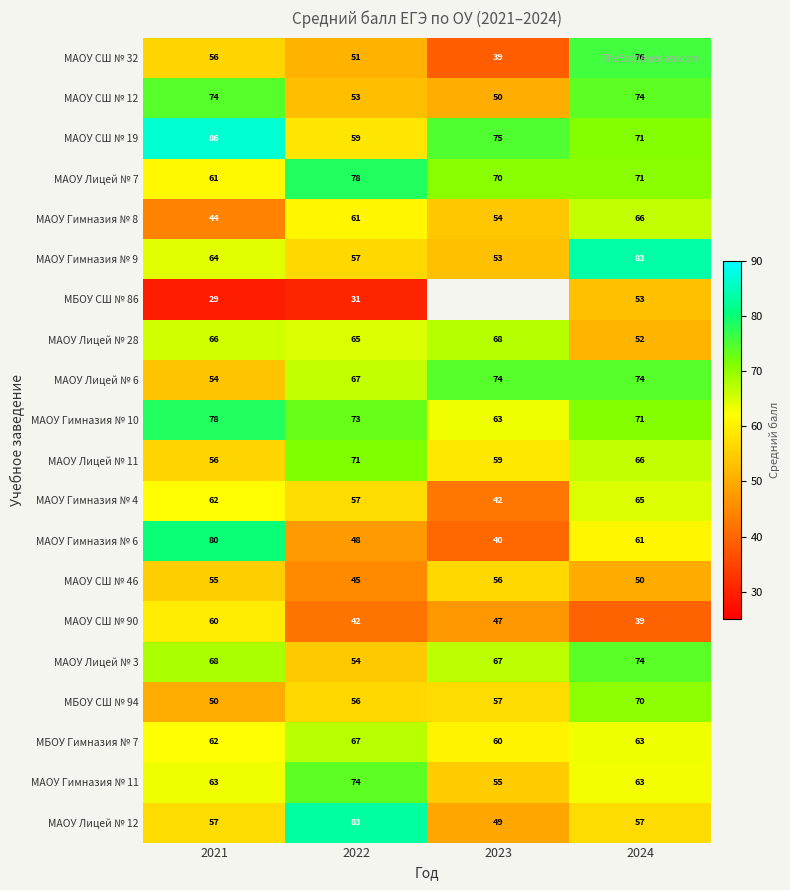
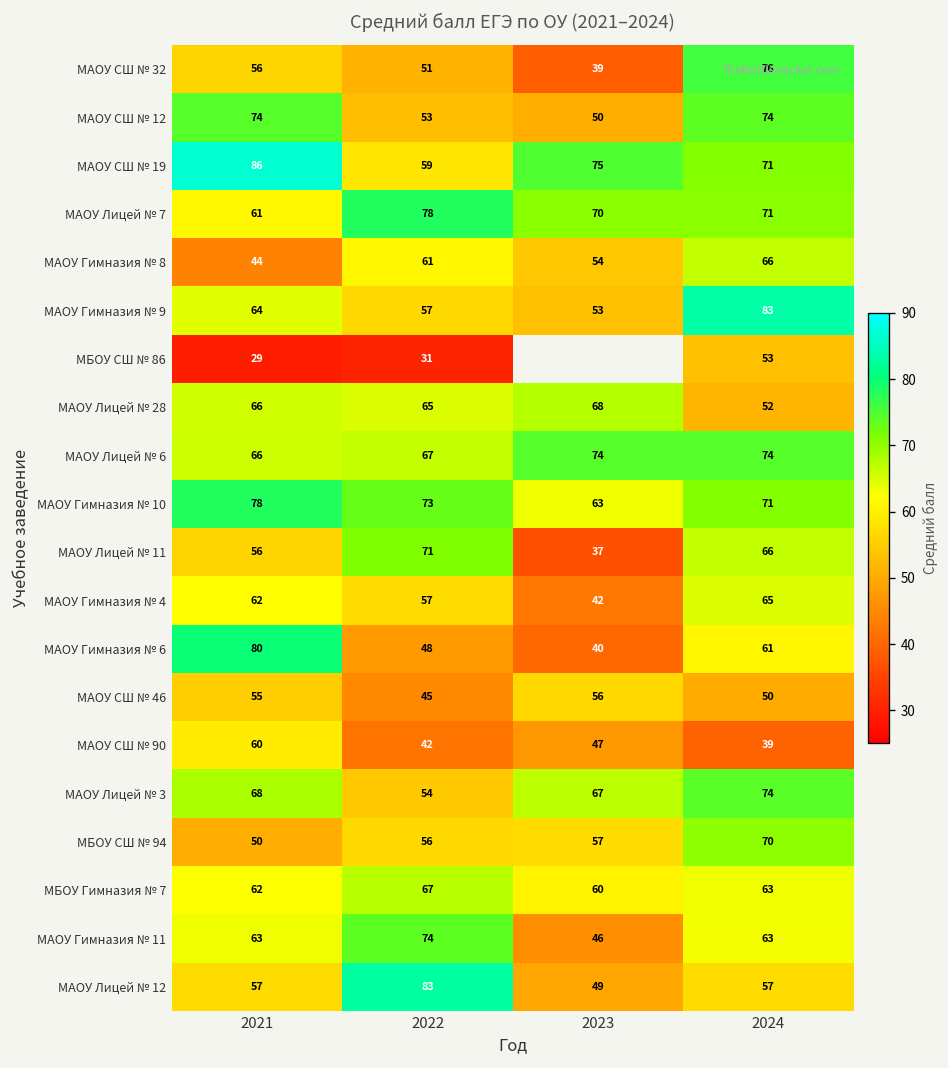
МАОУ Лицей № 6, 2021: 54 -> 66
МАОУ Лицей № 11, 2023: 59 -> 37
МАОУ Гимназия № 11, 2023: 55 -> 46
